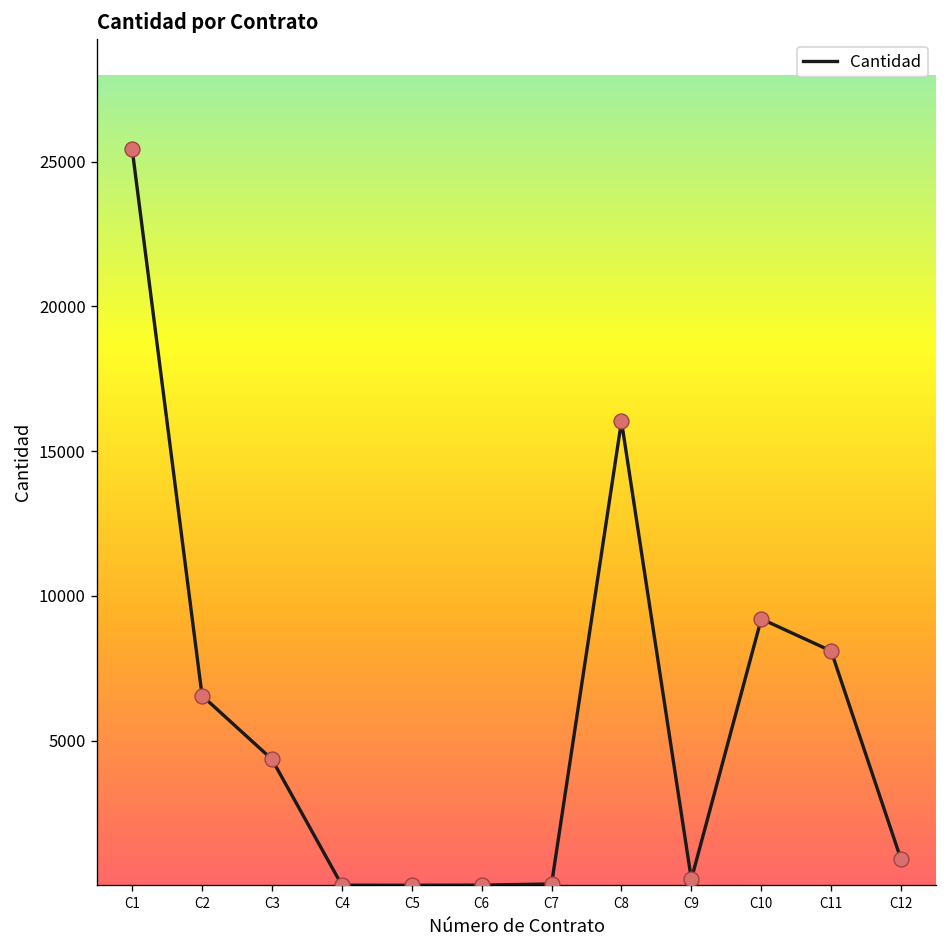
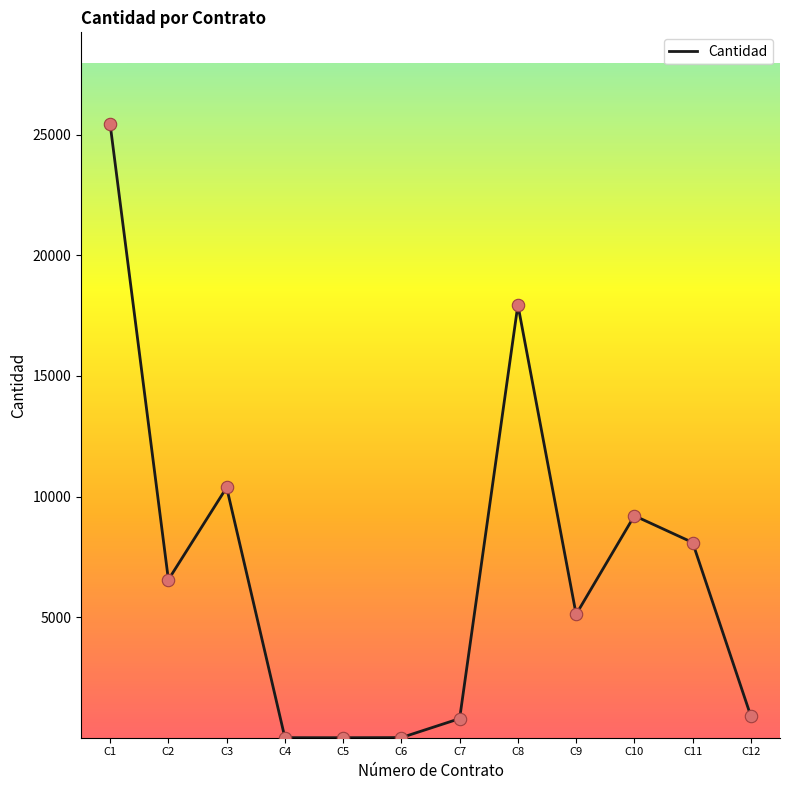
C3: 4400 -> 10400
C7: 0 -> 800
C8: 16000 -> 17900
C9: 200 -> 5100
